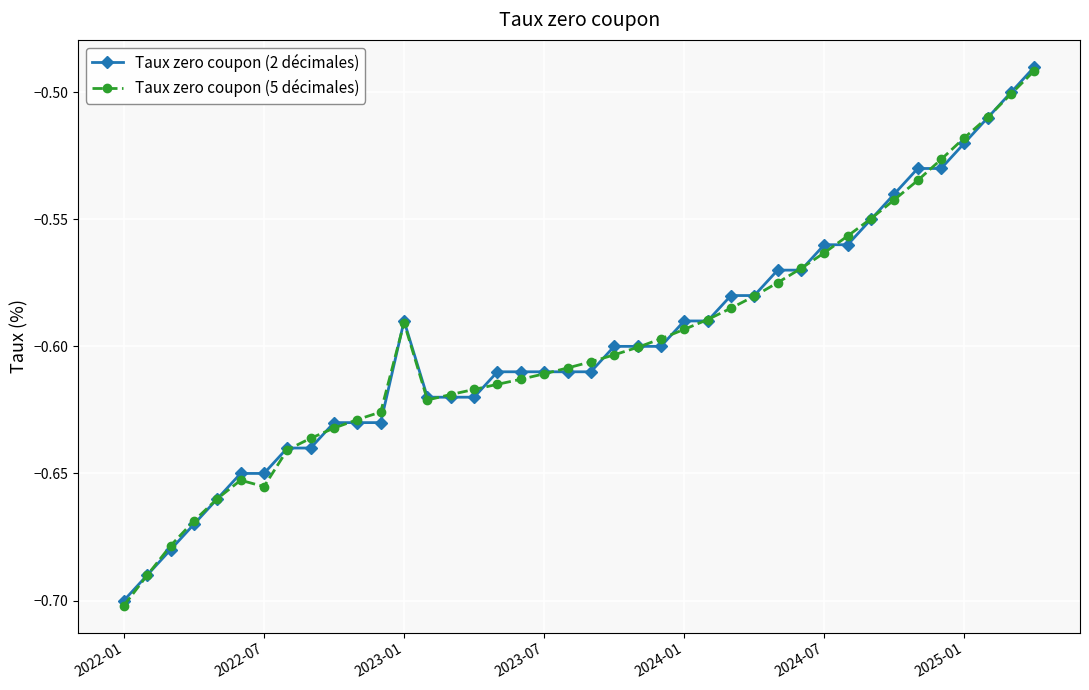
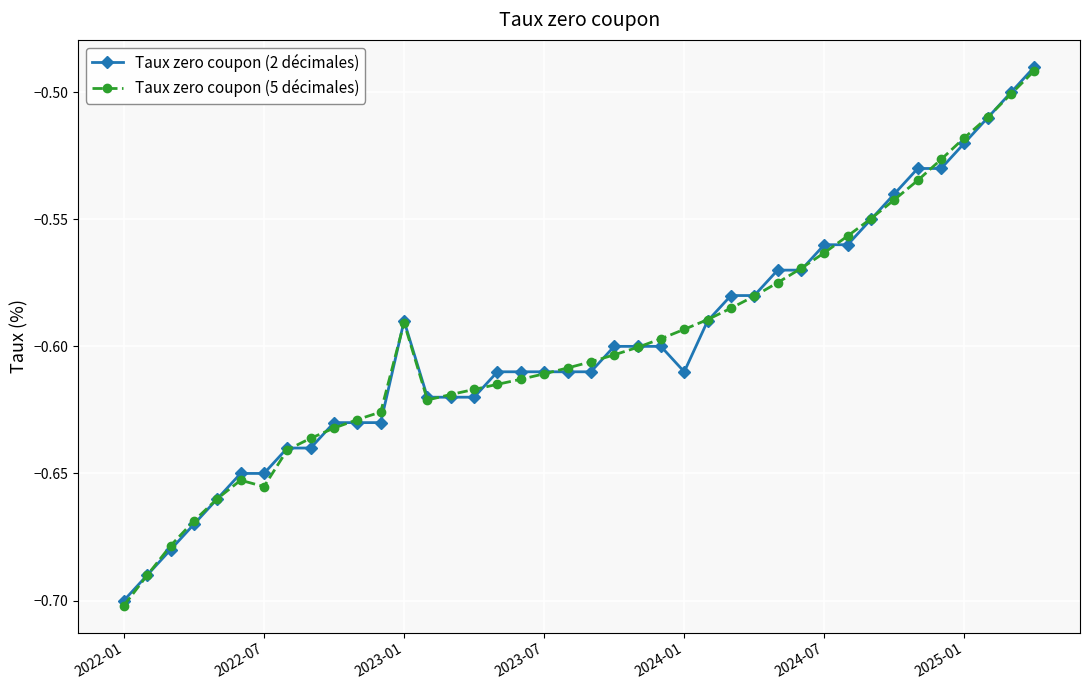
Taux zero coupon (2 décimales), 2024-01: -0.59 -> -0.61
